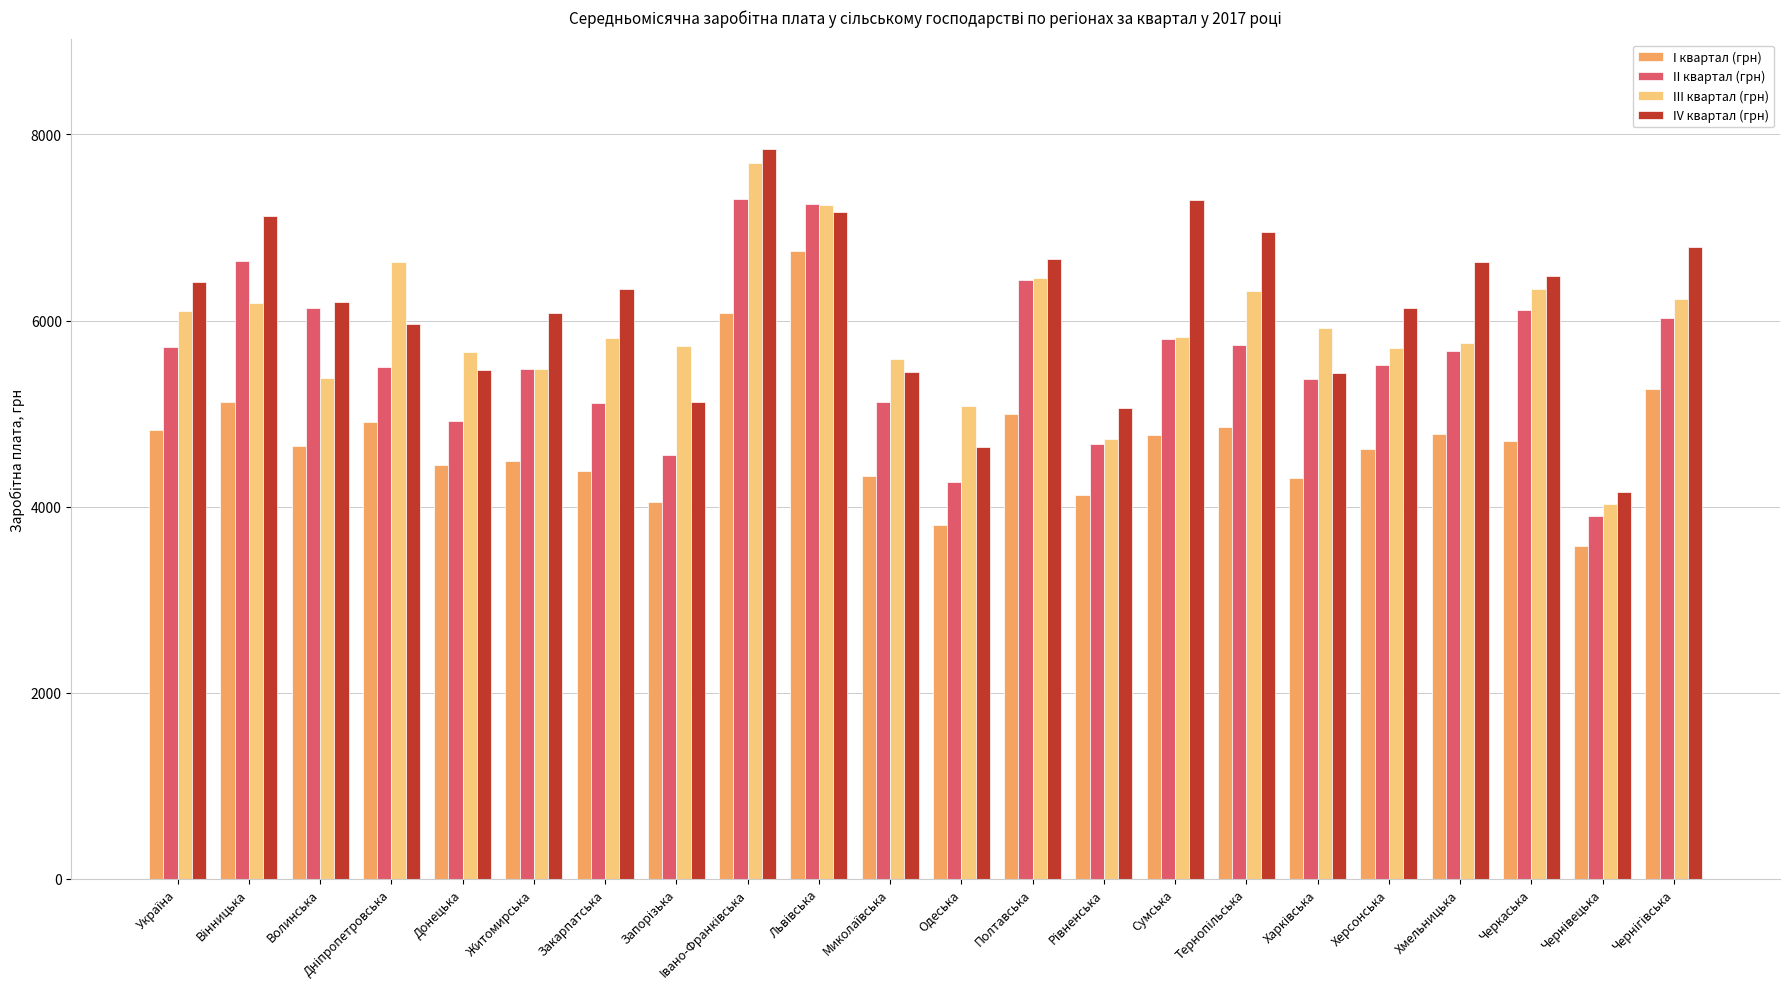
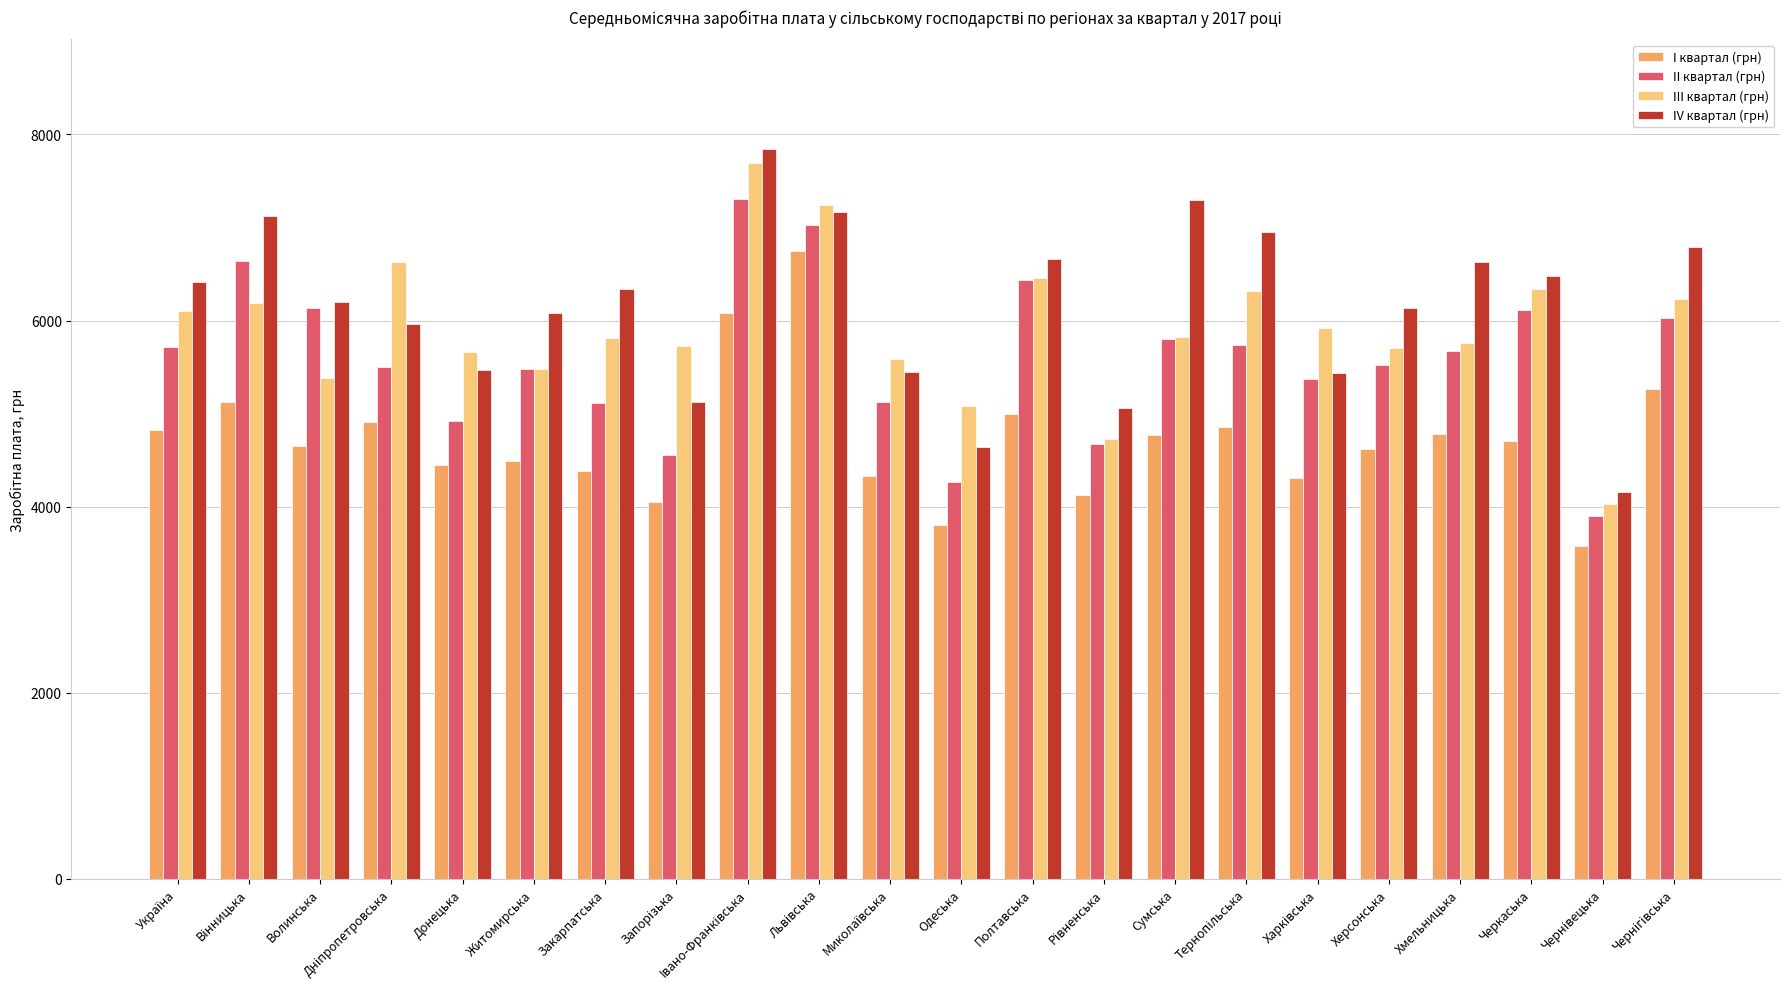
ІІ квартал (грн), Львівська: 7200 -> 7000
